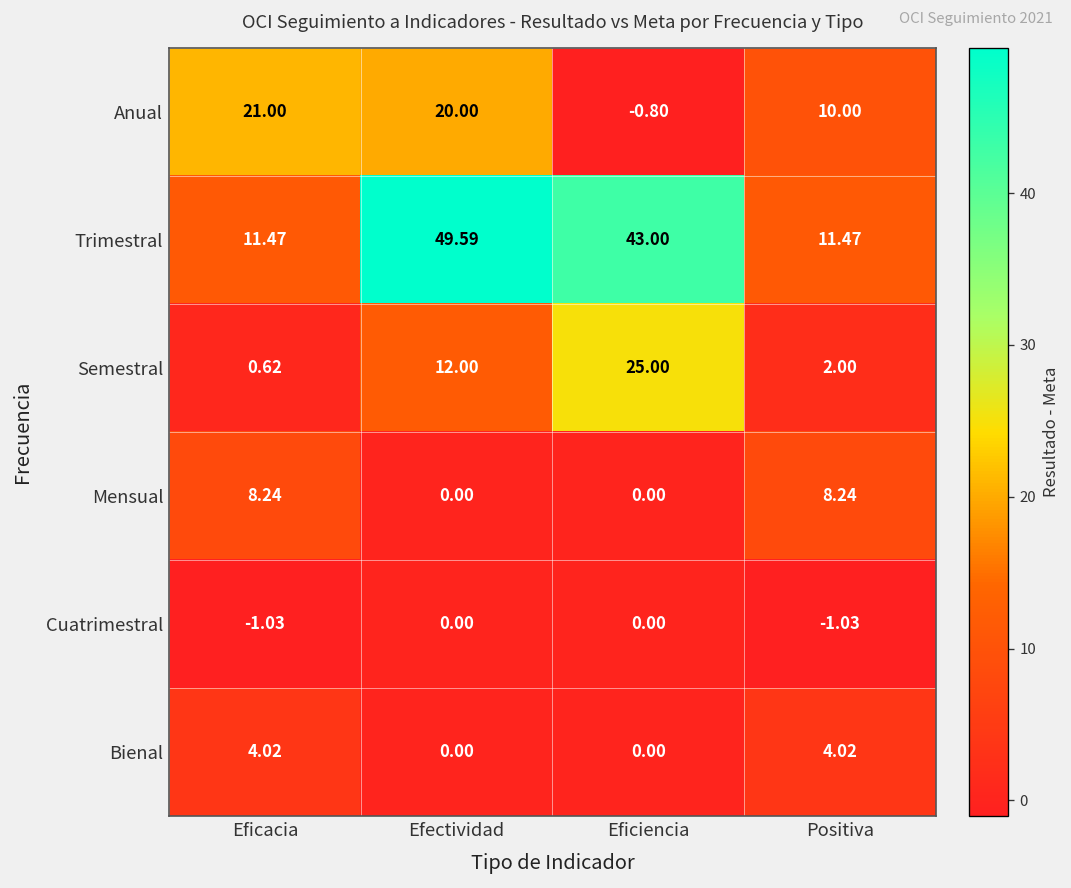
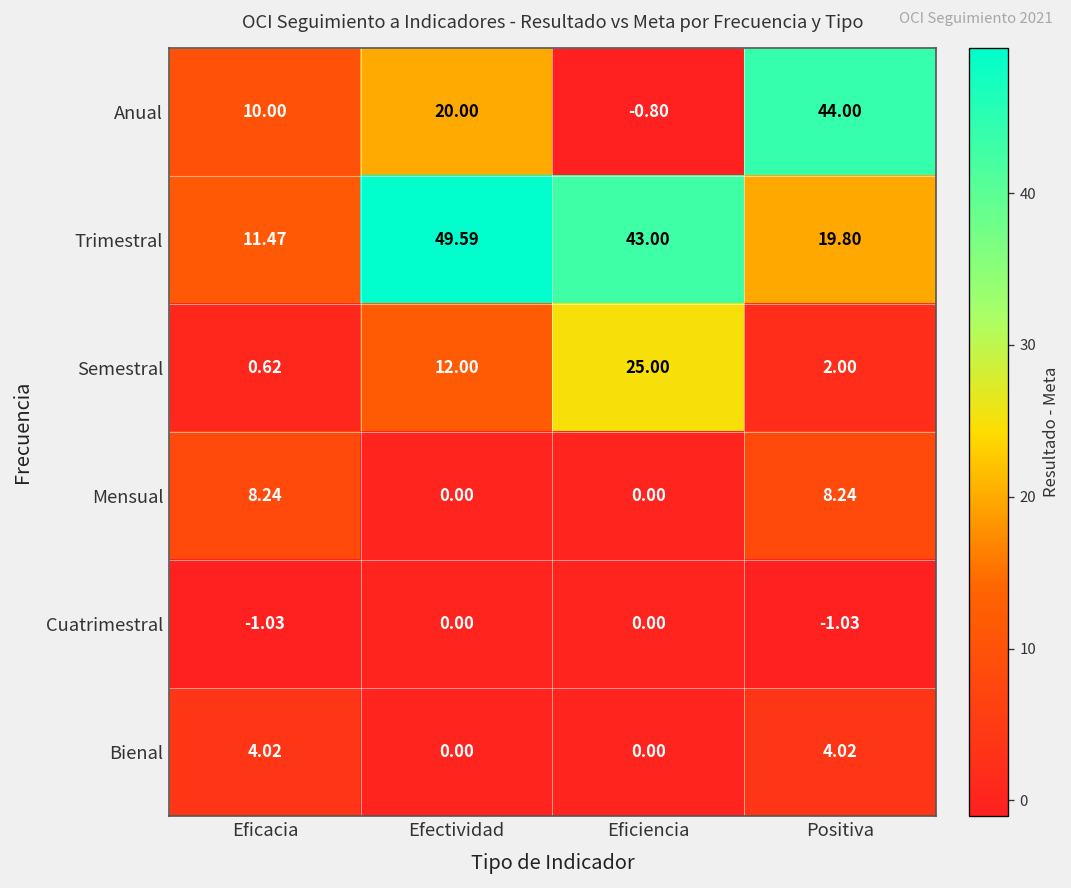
Anual, Eficacia: 21.00 -> 10.00
Anual, Positiva: 10.00 -> 44.00
Trimestral, Positiva: 11.47 -> 19.80
